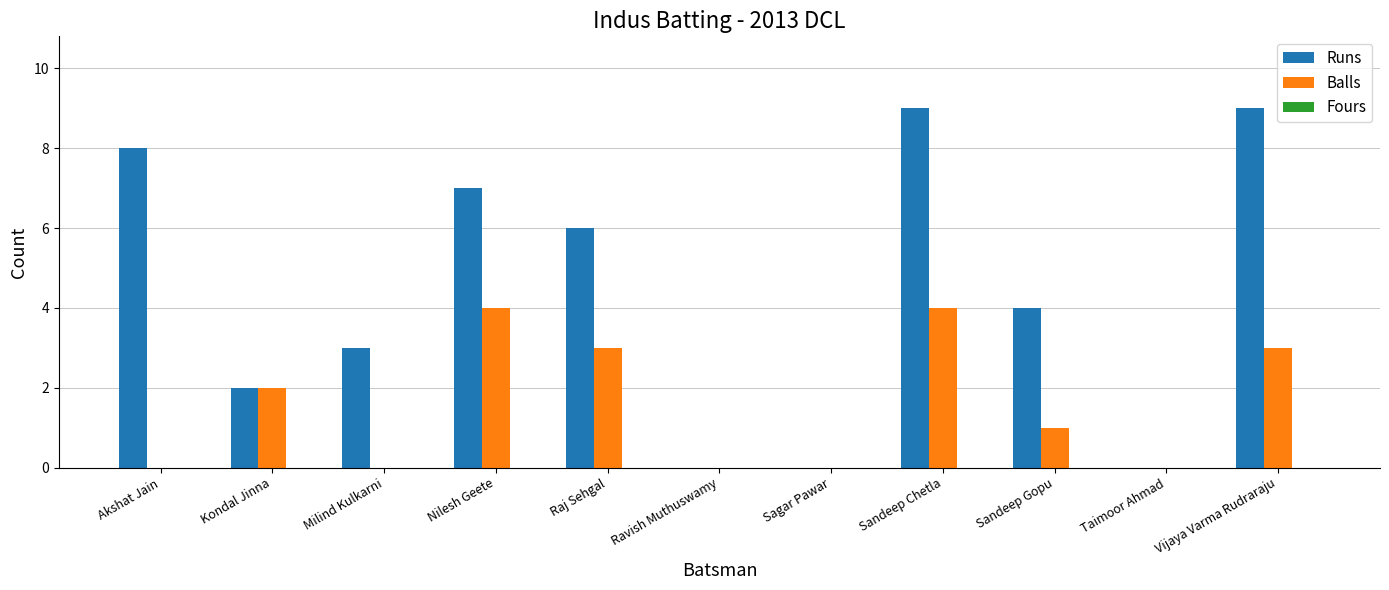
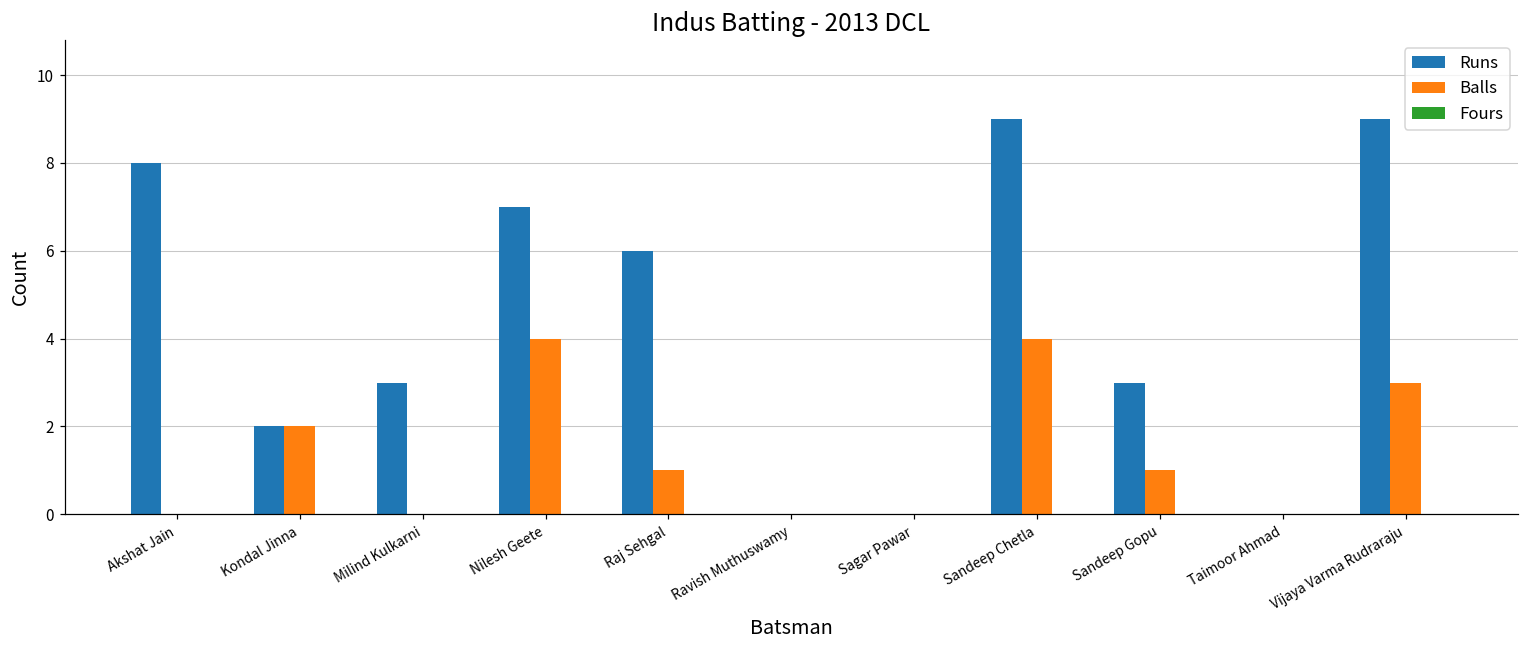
Balls, Raj Sehgal: 3 -> 1
Runs, Sandeep Gopu: 4 -> 3
